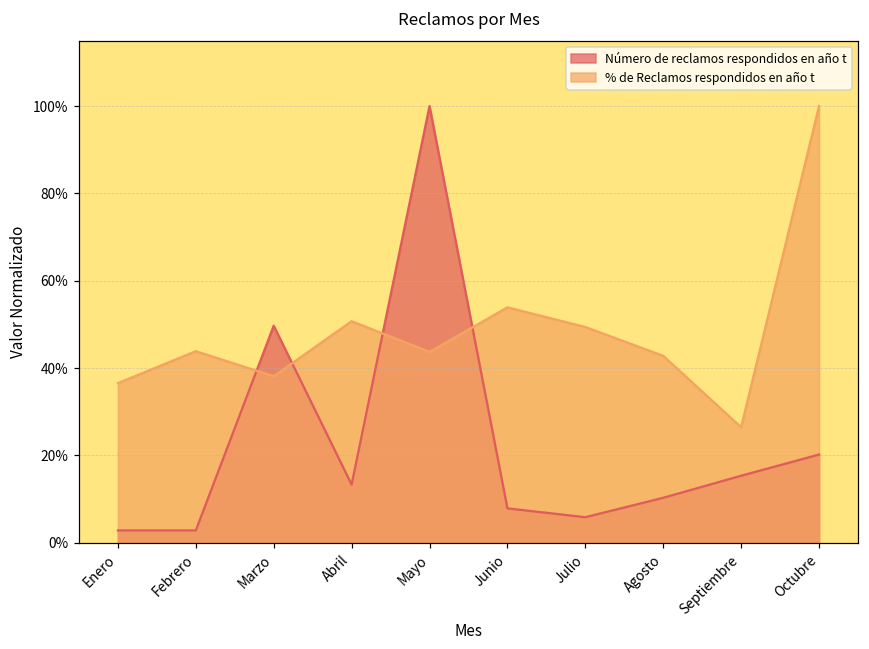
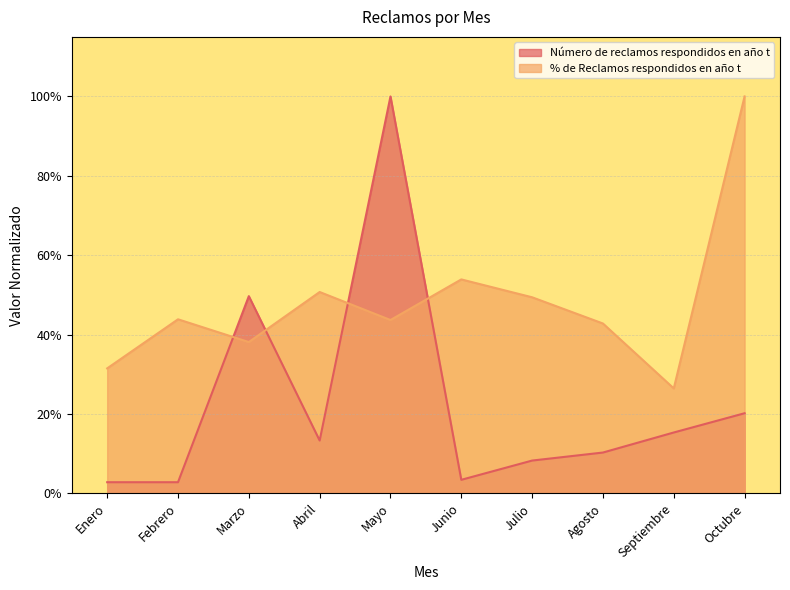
% de Reclamos respondidos en año t, Enero: 37% -> 32%
Número de reclamos respondidos en año t, Junio: 8% -> 3%
Número de reclamos respondidos en año t, Julio: 6% -> 8%
